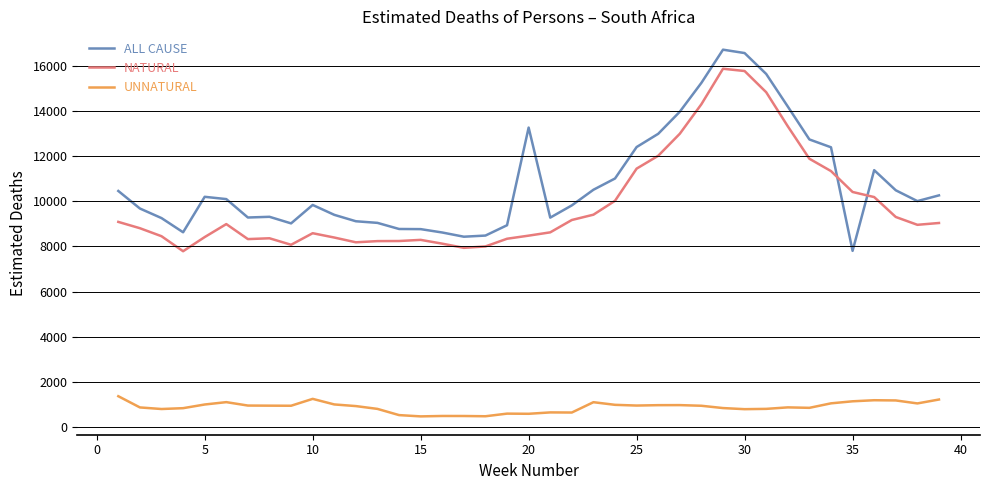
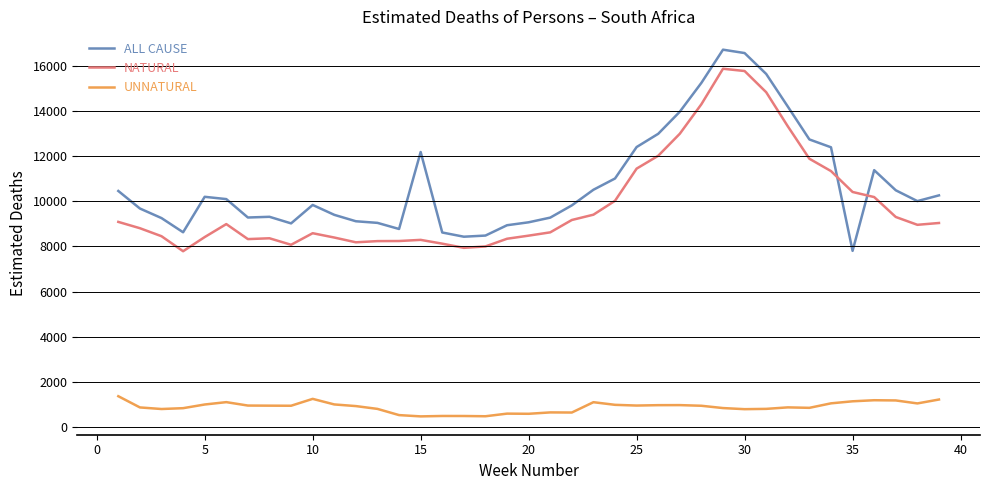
ALL CAUSE, 15: 8800 -> 12200
ALL CAUSE, 20: 13300 -> 9100
